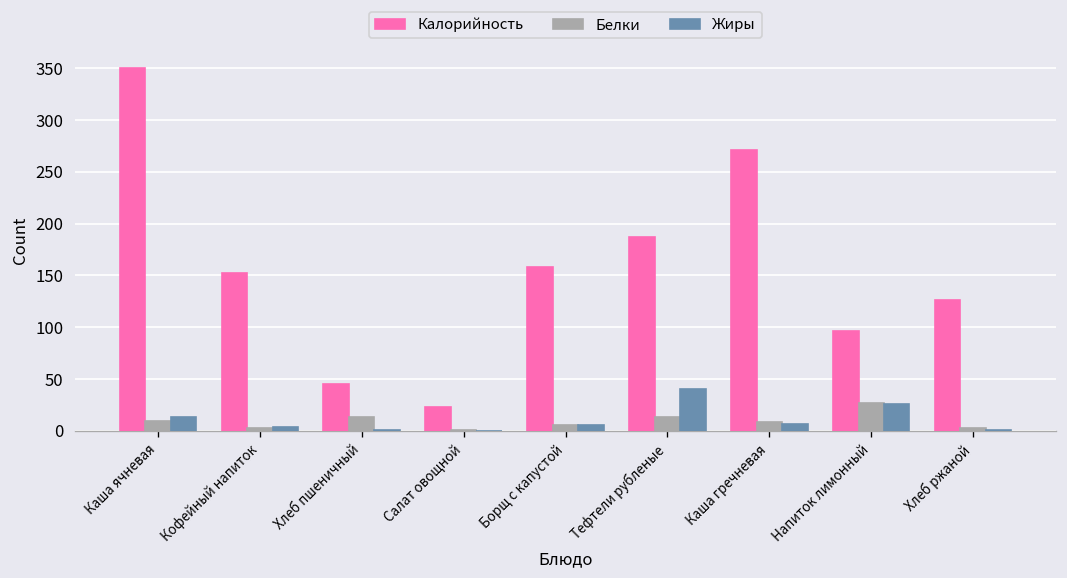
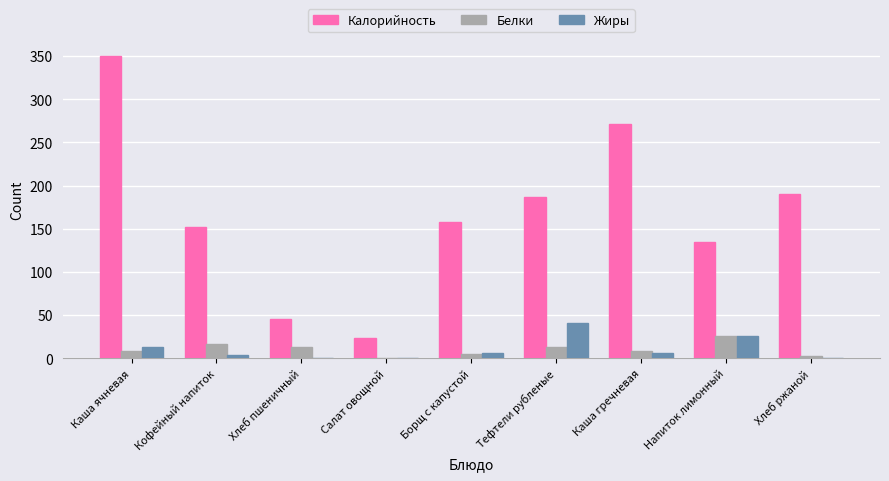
Белки, Кофейный напиток: 0 -> 20
Калорийность, Напиток лимонный: 100 -> 140
Калорийность, Хлеб ржаной: 130 -> 190
